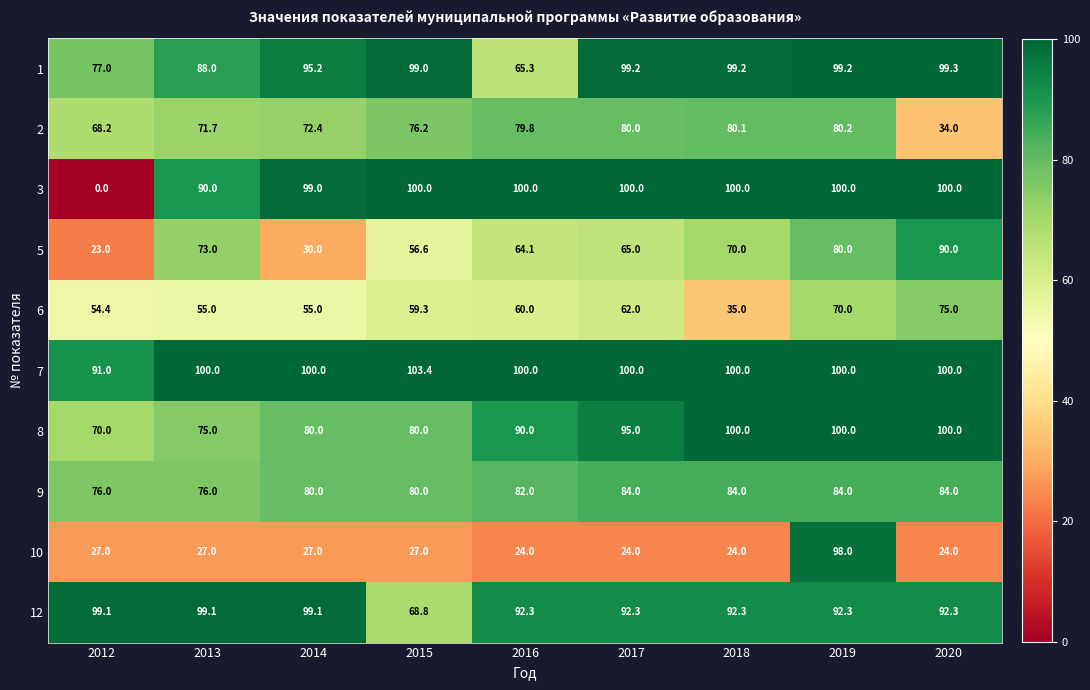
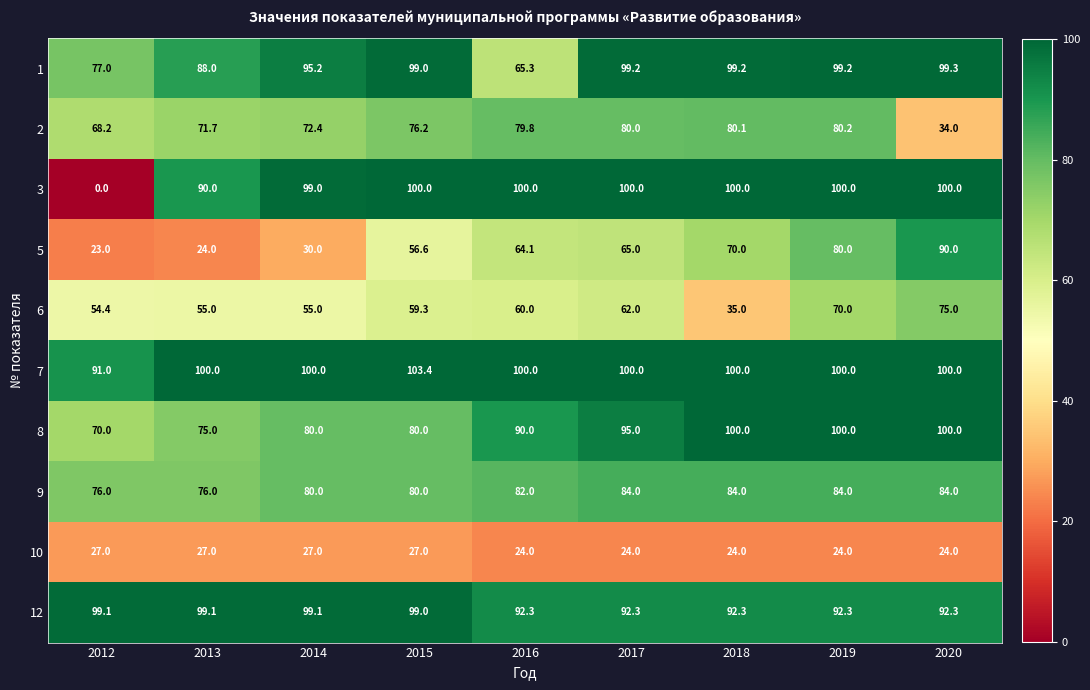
5, 2013: 73.0 -> 24.0
10, 2019: 98.0 -> 24.0
12, 2015: 68.8 -> 99.0
